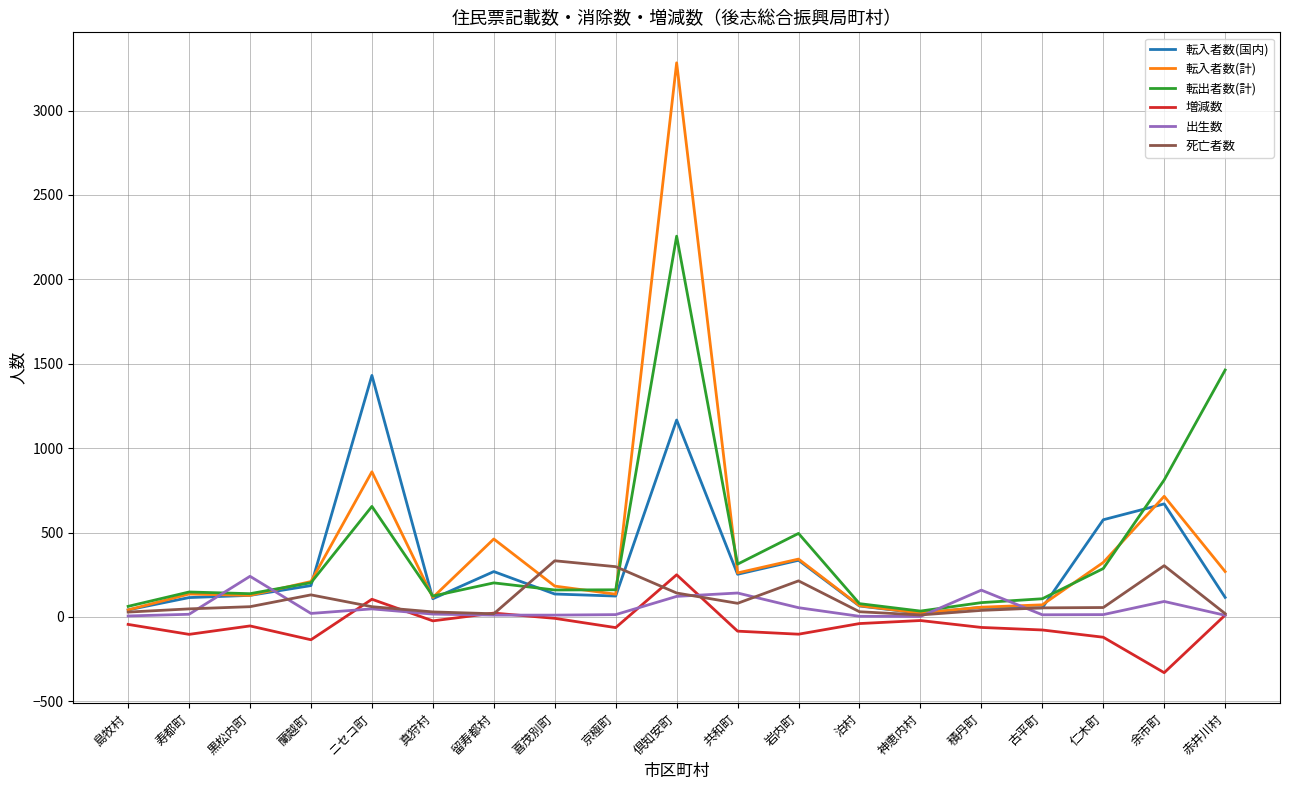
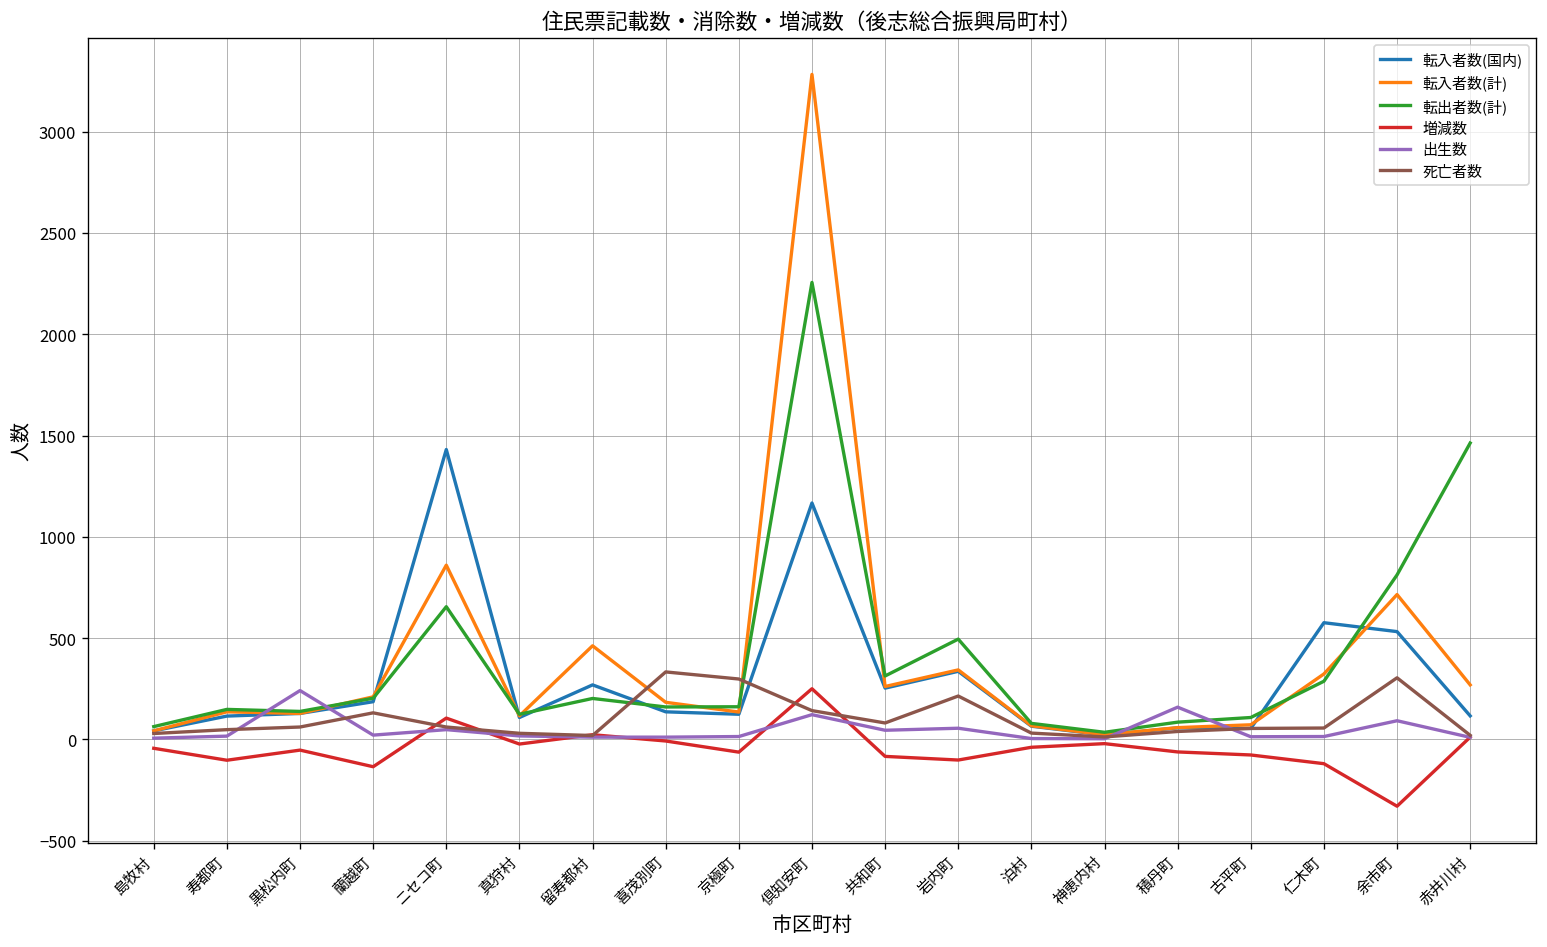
出生数, 共和町: 140 -> 50
転入者数(国内), 余市町: 670 -> 530
